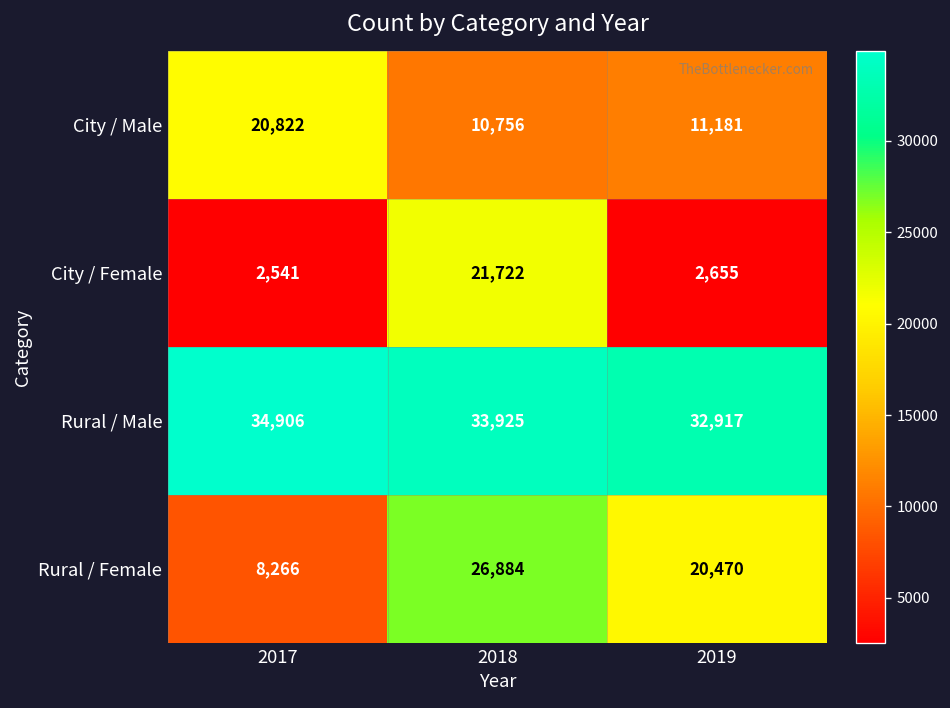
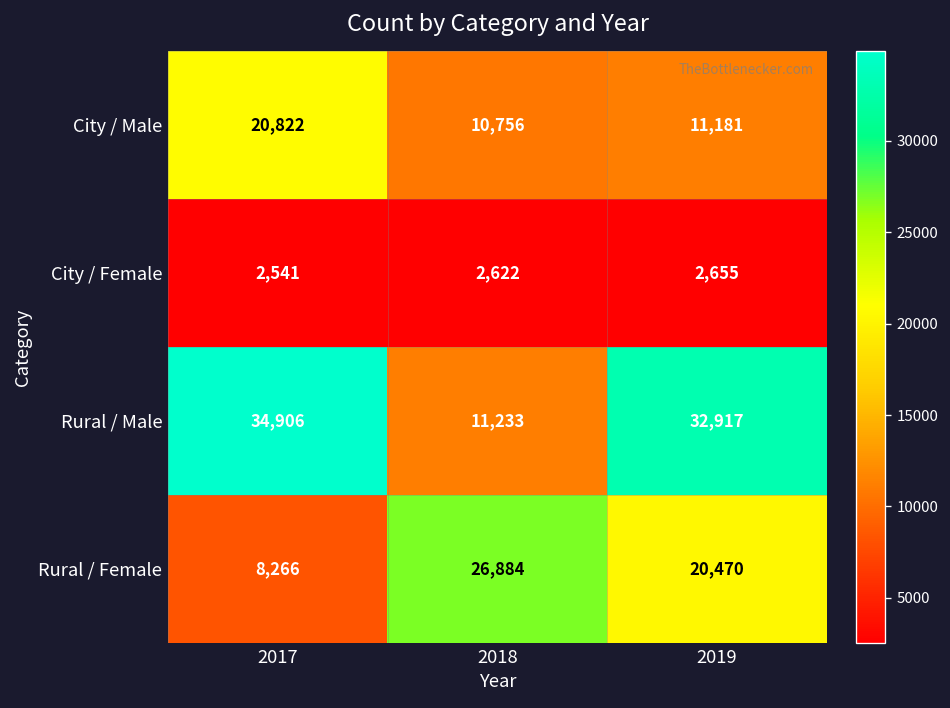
City / Female, 2018: 21,722 -> 2,622
Rural / Male, 2018: 33,925 -> 11,233
